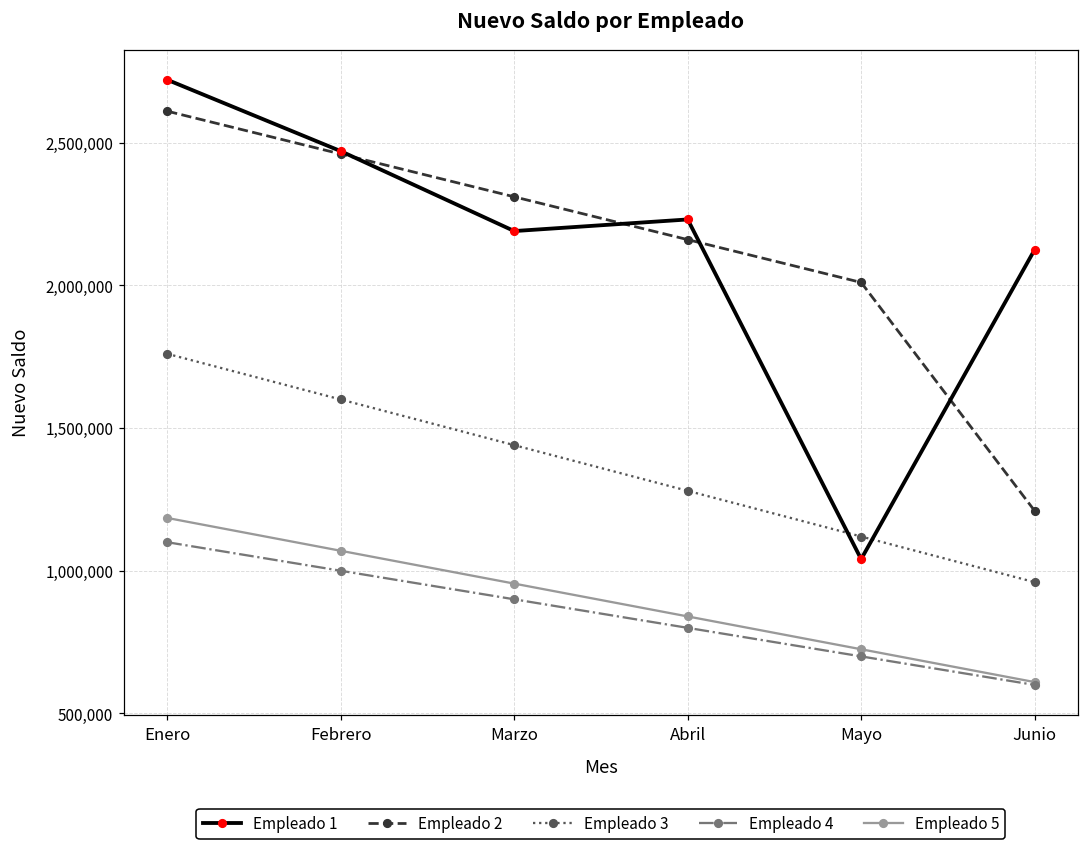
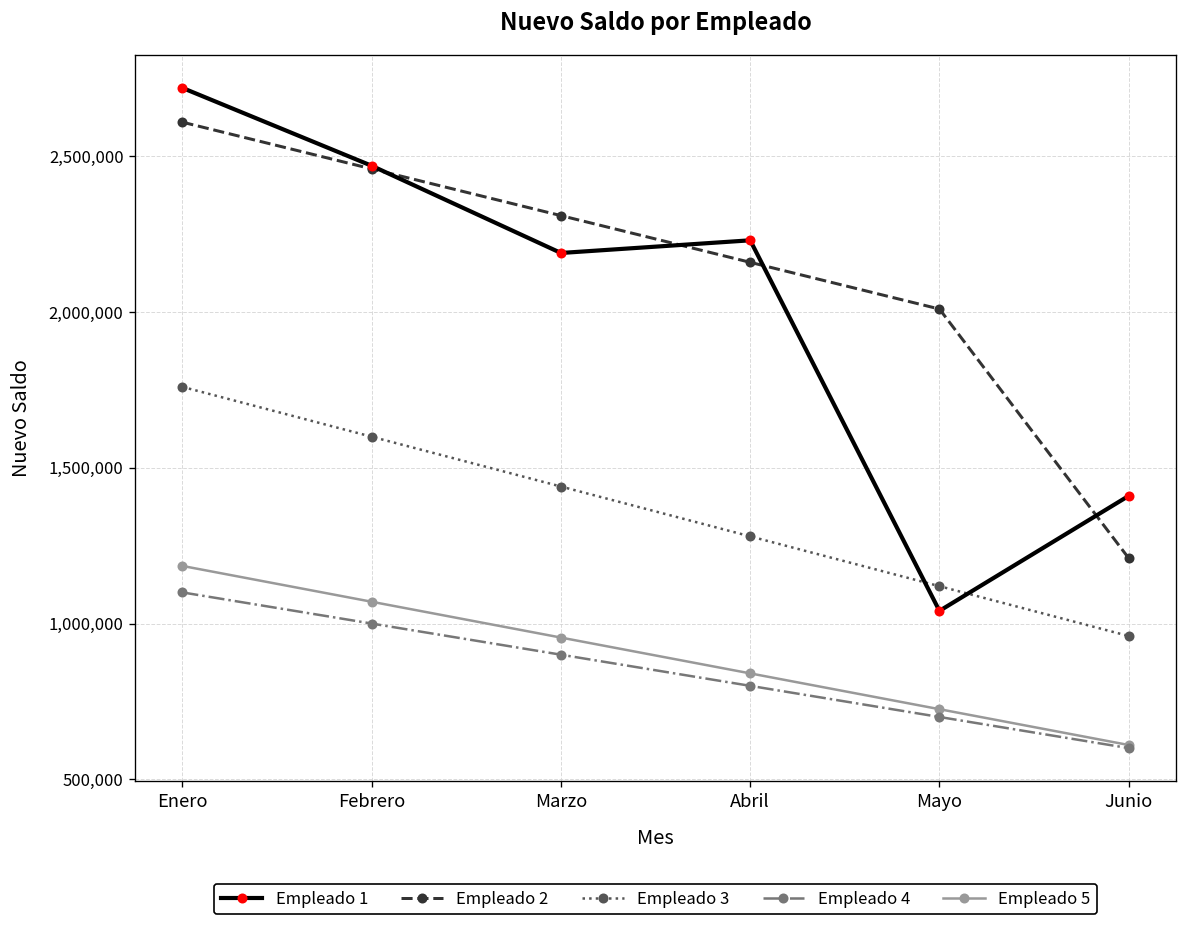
Empleado 1, Junio: 2,120,000 -> 1,410,000
